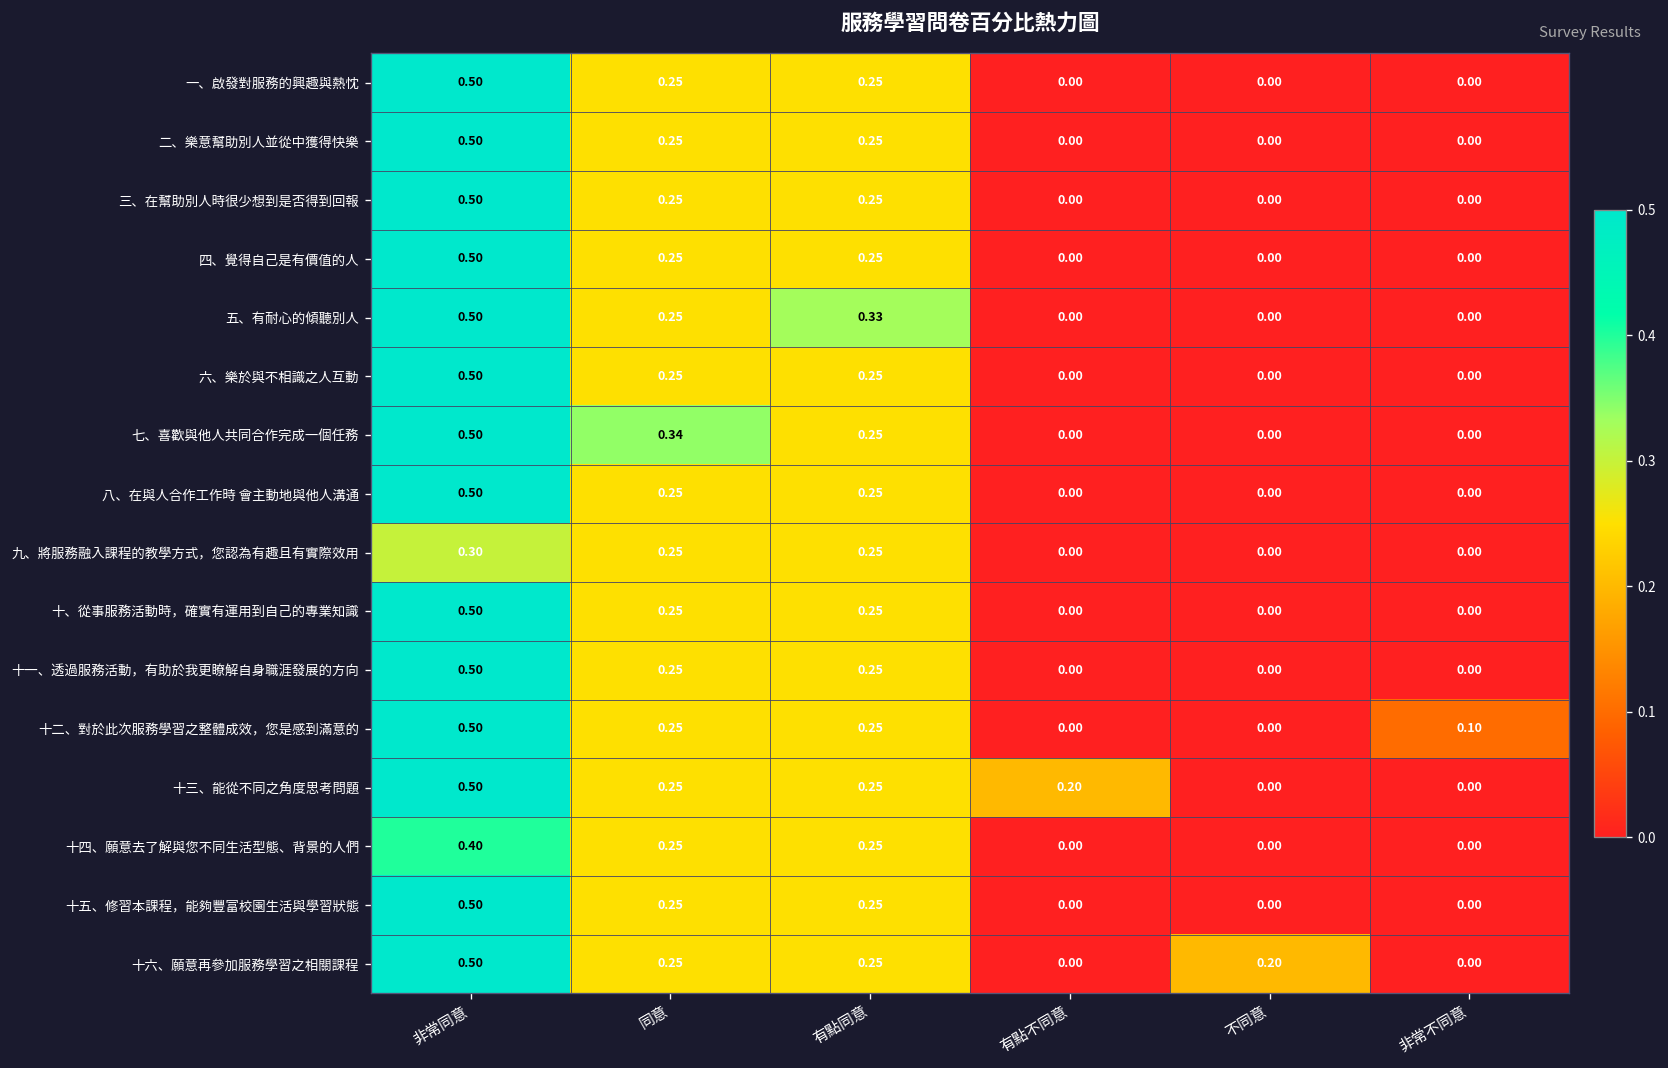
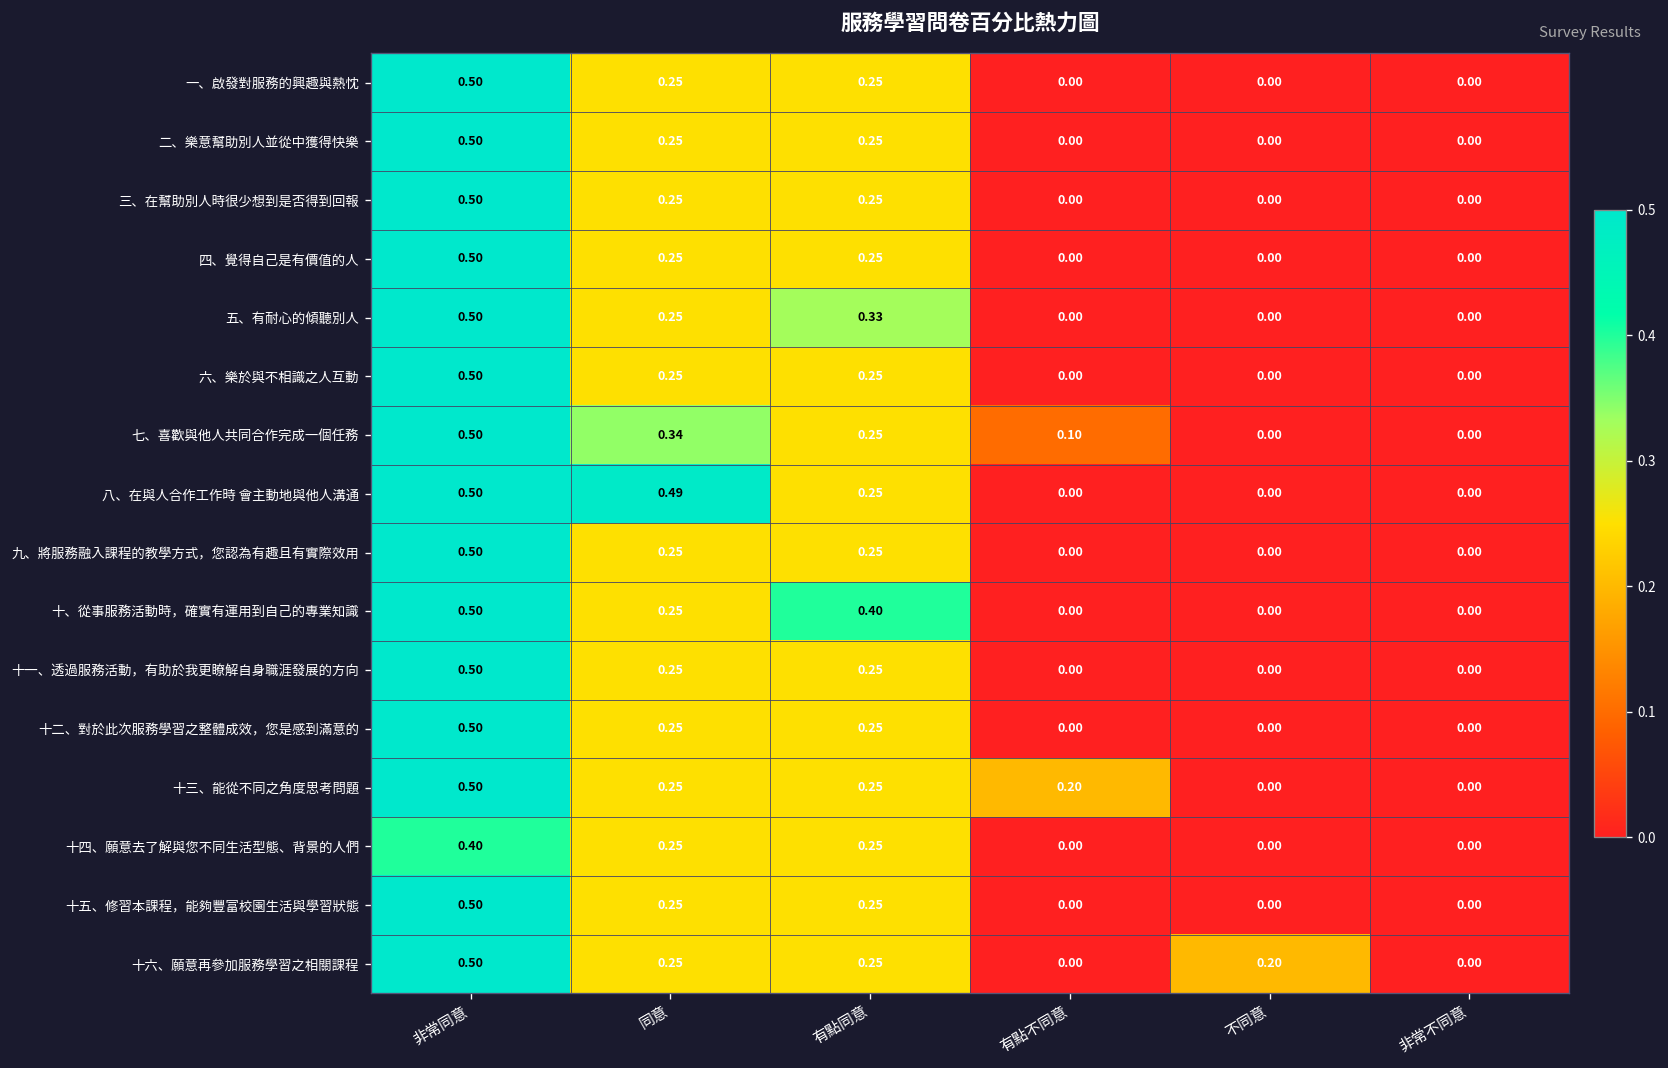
七、喜歡與他人共同合作完成一個任務, 有點不同意: 0.00 -> 0.10
八、在與人合作工作時 會主動地與他人溝通, 同意: 0.25 -> 0.49
九、將服務融入課程的教學方式，您認為有趣且有實際效用, 非常同意: 0.30 -> 0.50
十、從事服務活動時，確實有運用到自己的專業知識, 有點同意: 0.25 -> 0.40
十二、對於此次服務學習之整體成效，您是感到滿意的, 非常不同意: 0.10 -> 0.00
